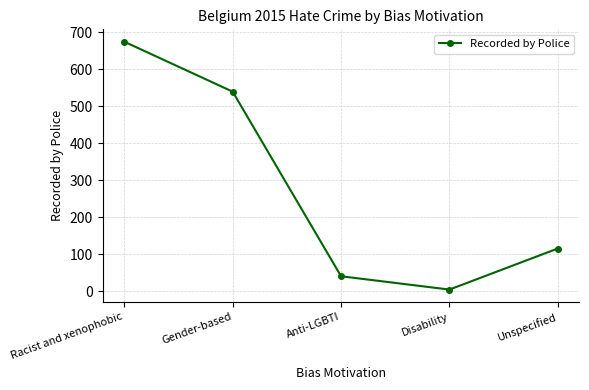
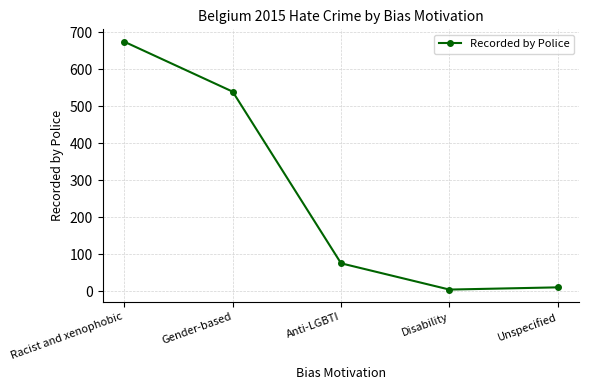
Anti-LGBTI: 40 -> 80
Unspecified: 120 -> 10
